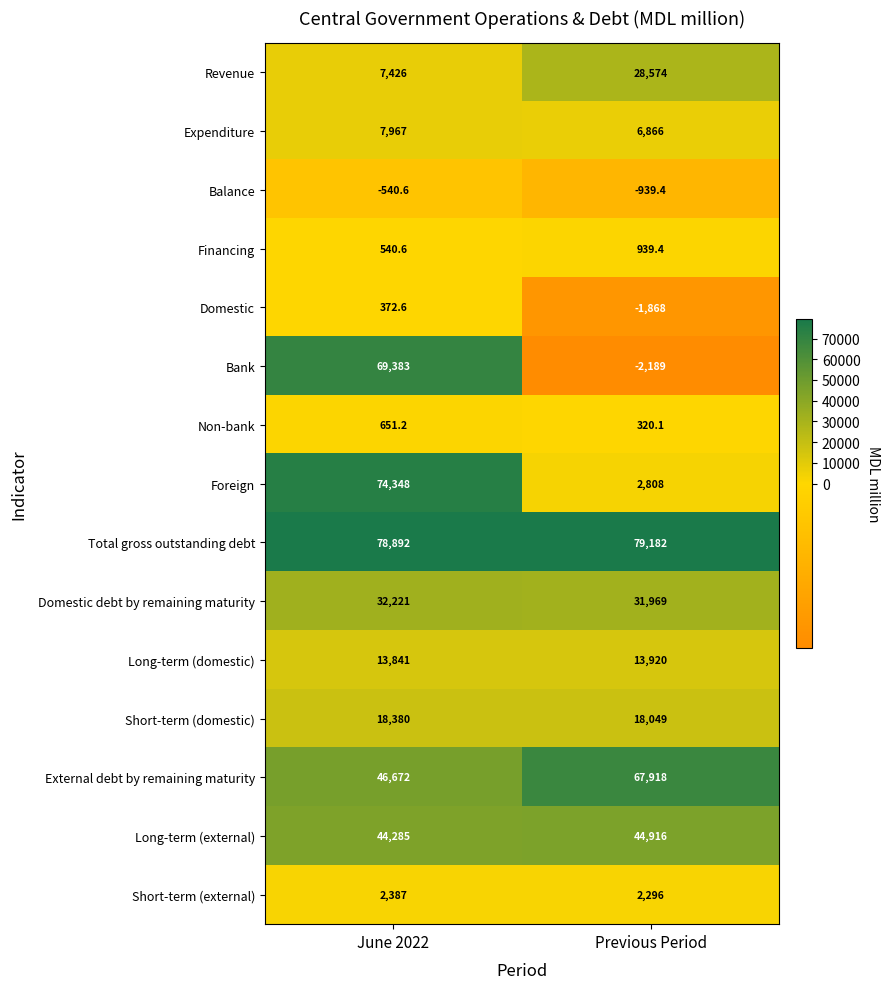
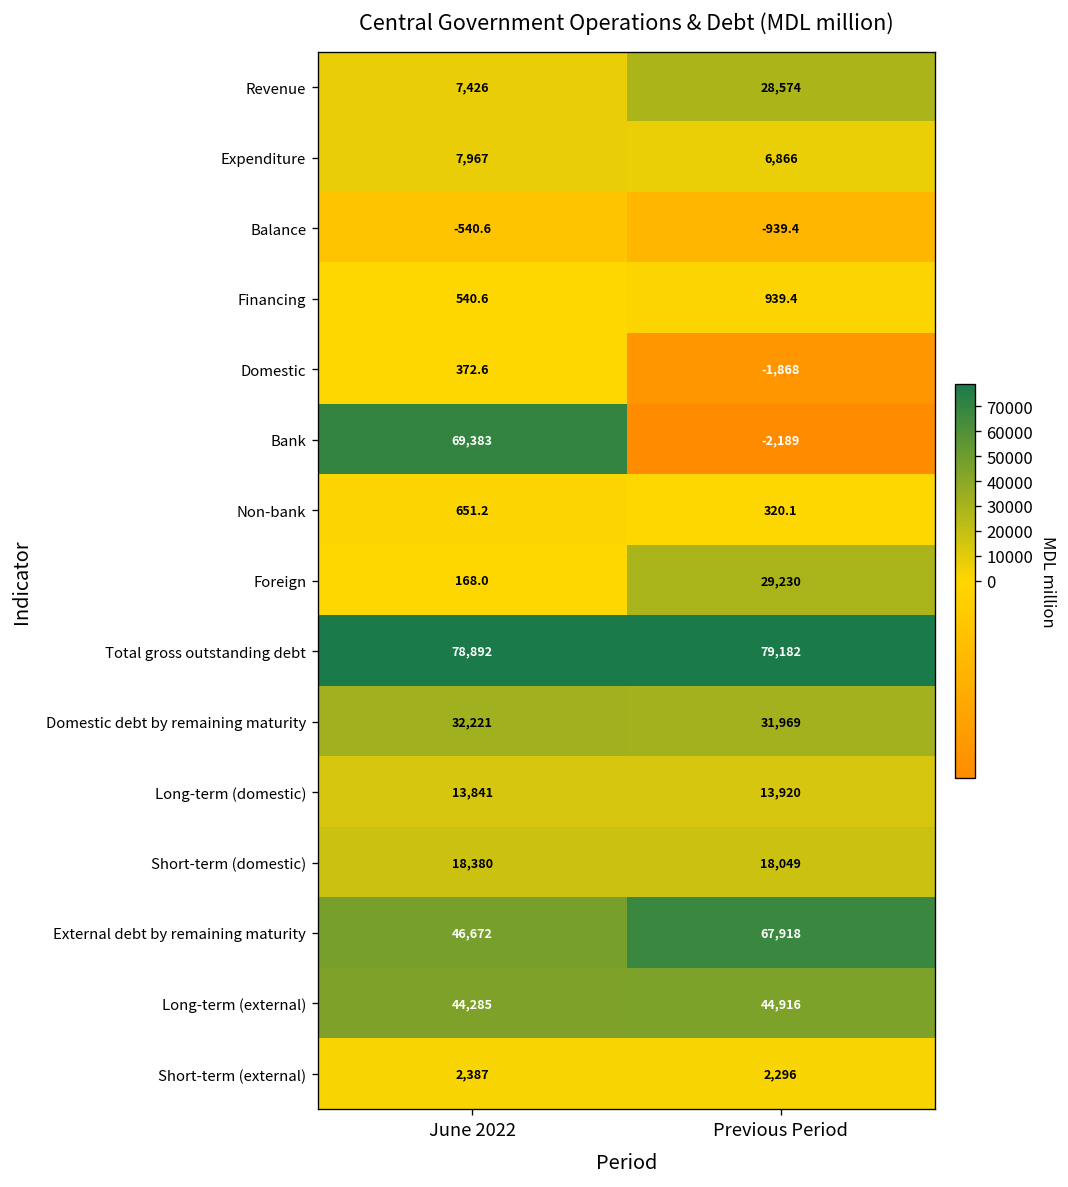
Foreign, June 2022: 74,348 -> 168.0
Foreign, Previous Period: 2,808 -> 29,230
